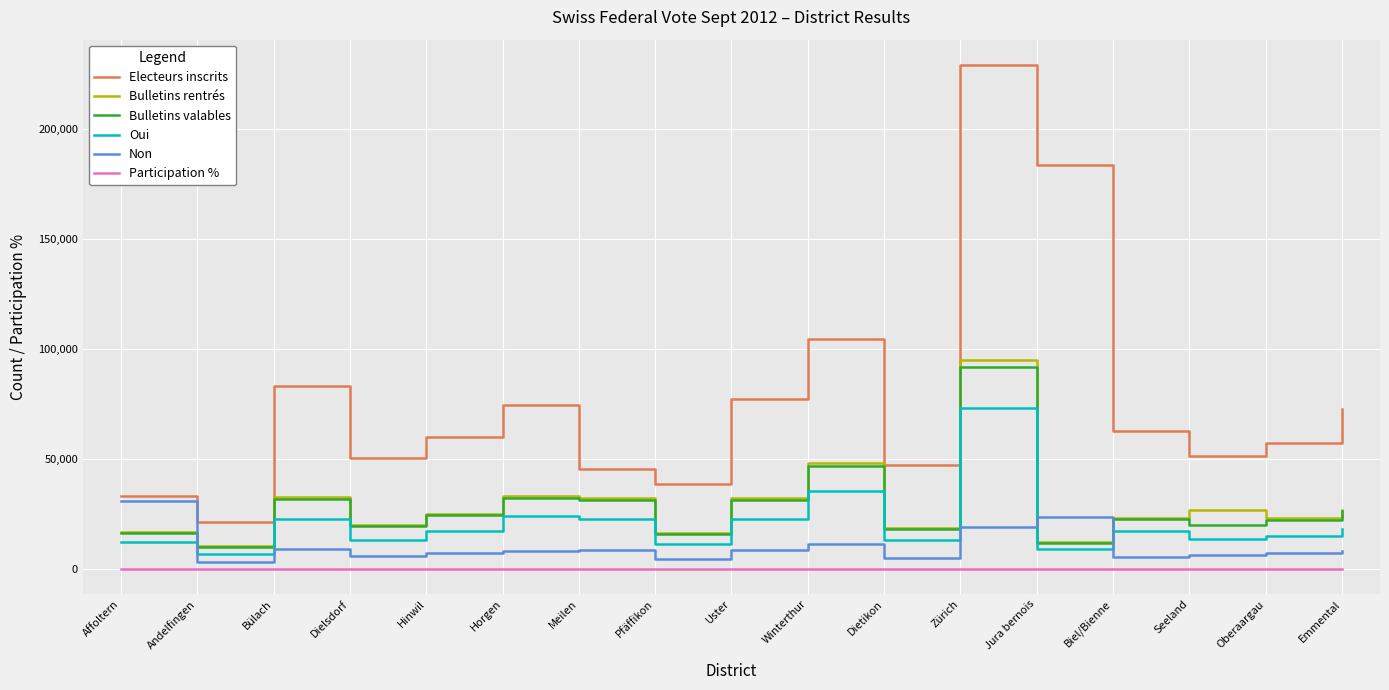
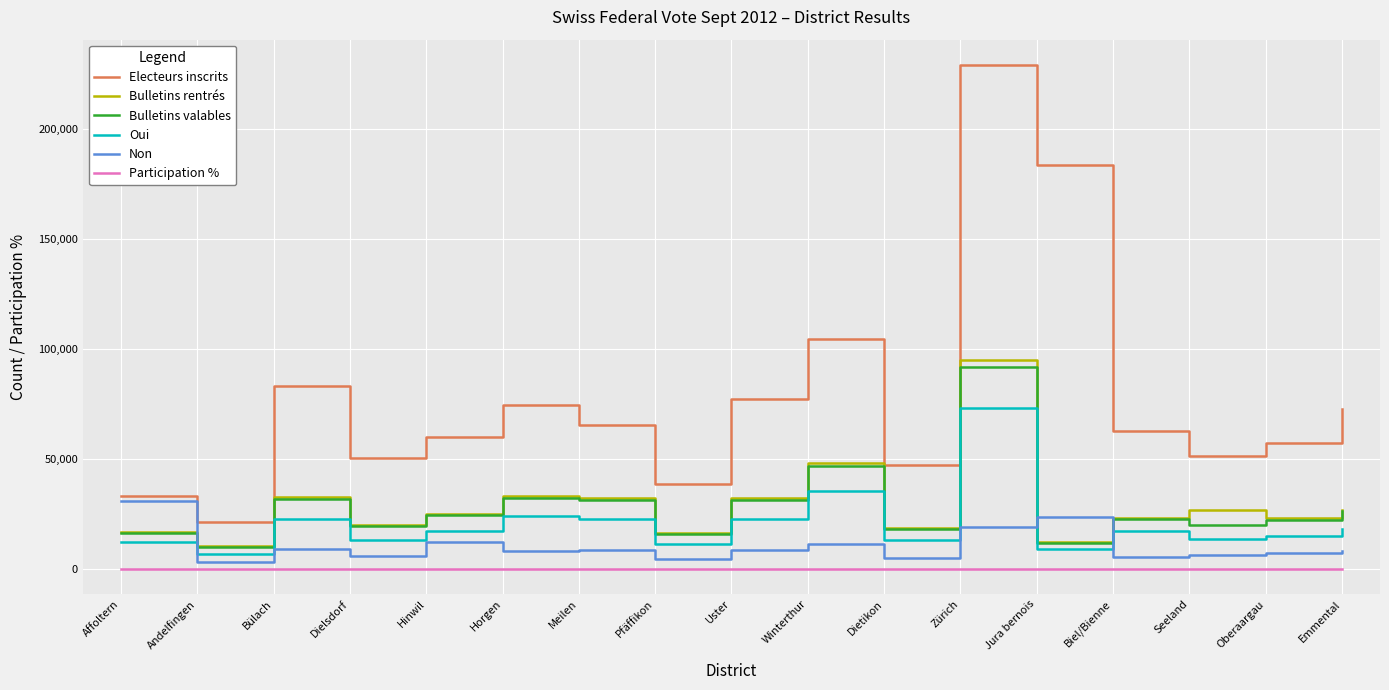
Non, Hinwil: 7,000 -> 12,000
Electeurs inscrits, Meilen: 45,000 -> 65,000
